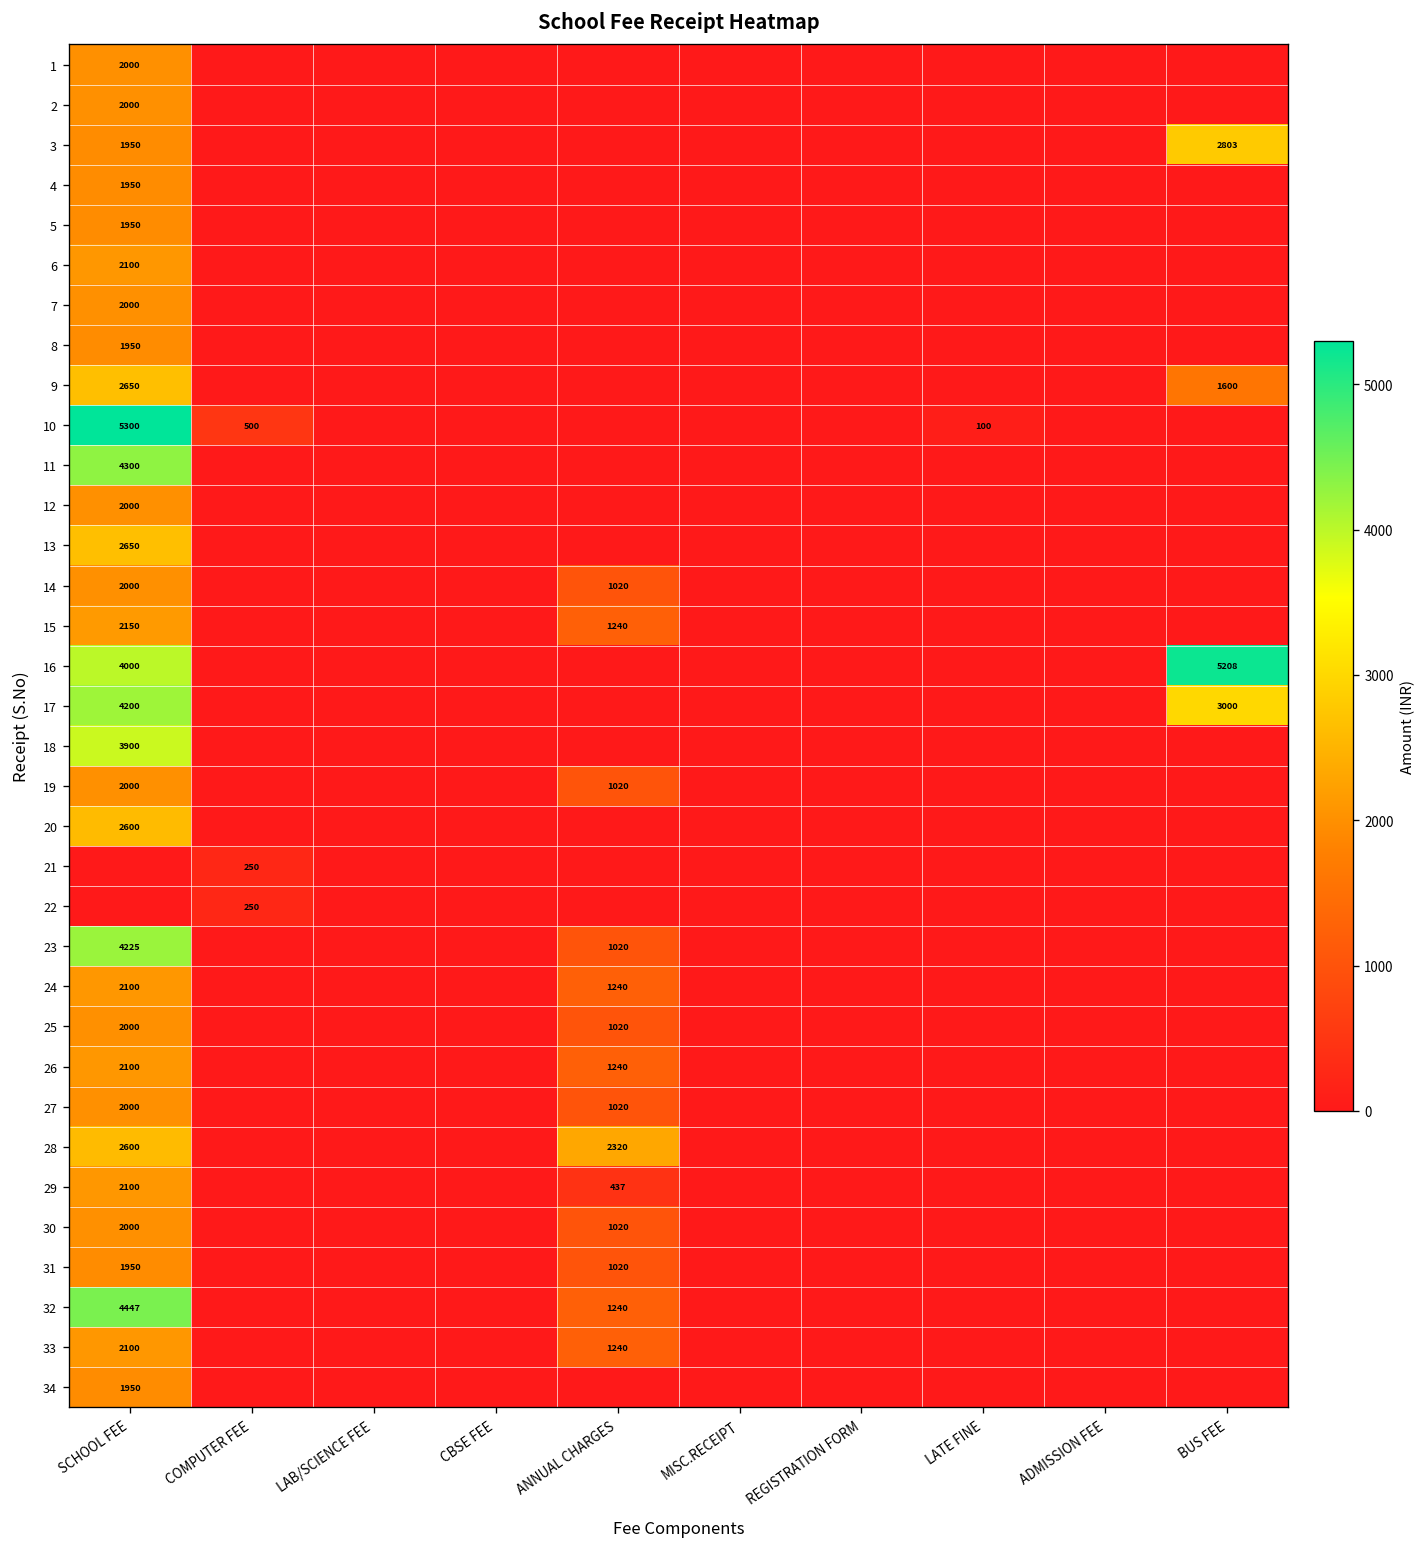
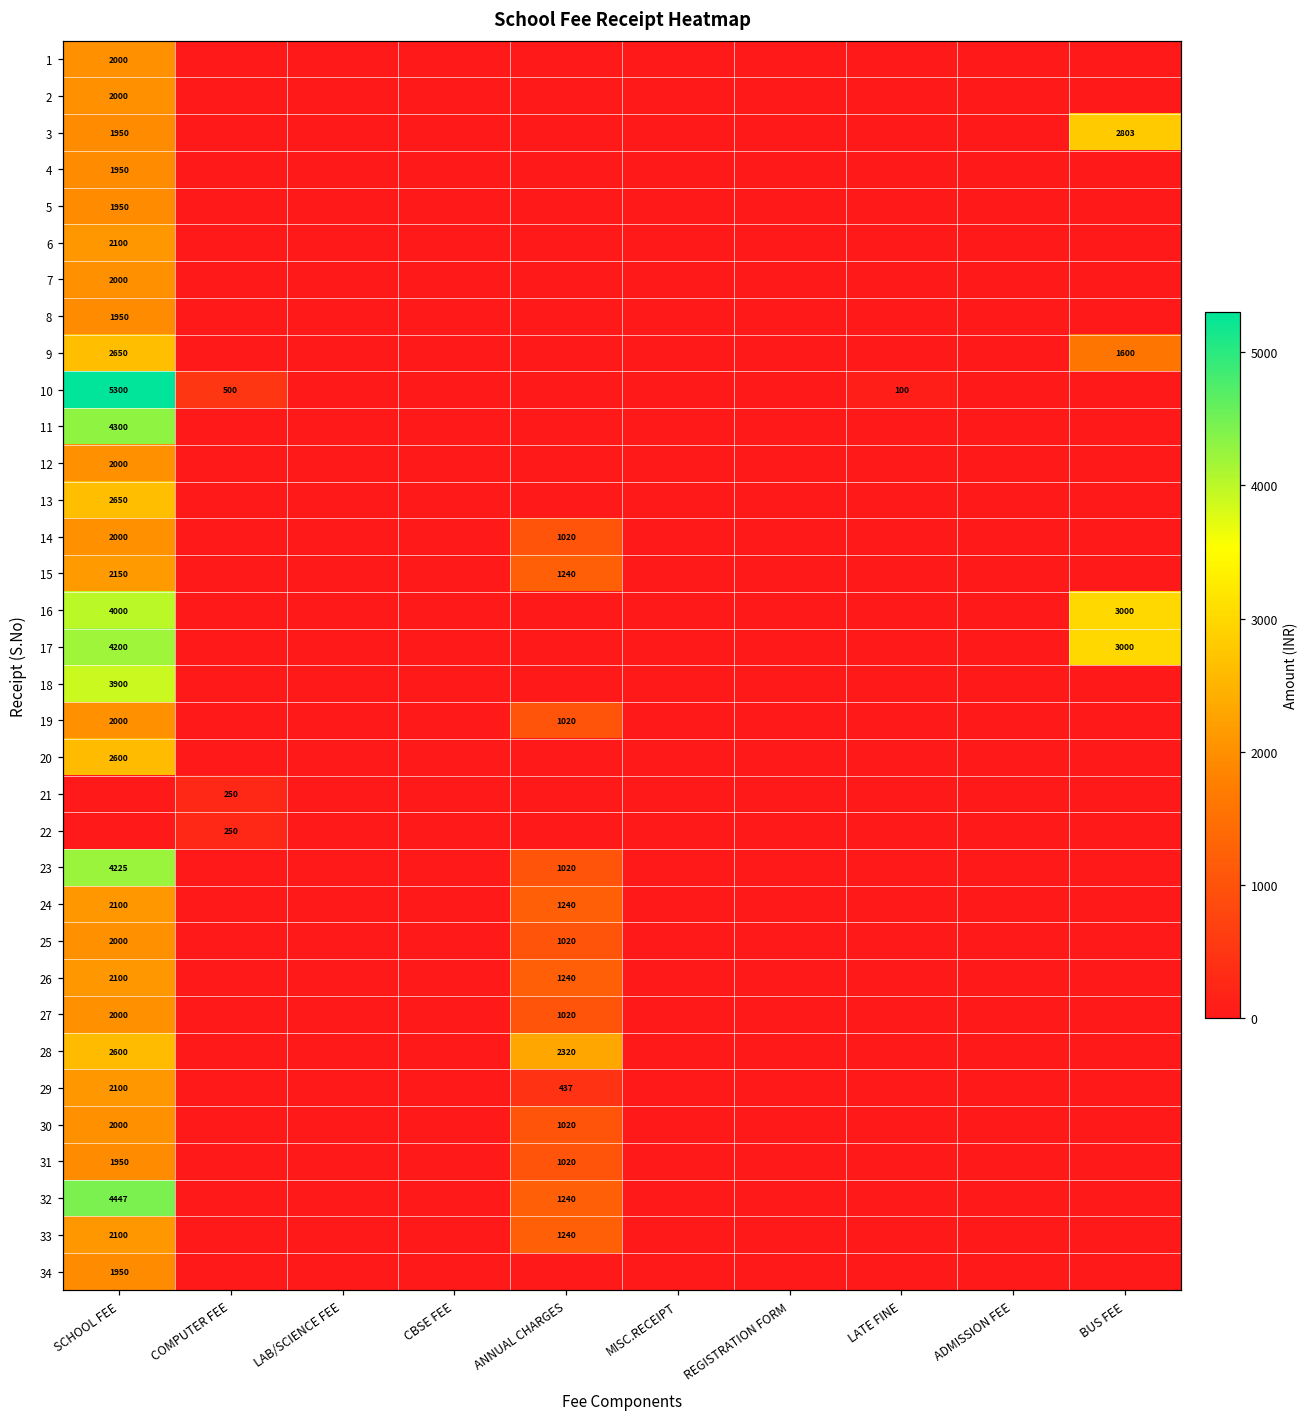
16, BUS FEE: 5208 -> 3000
